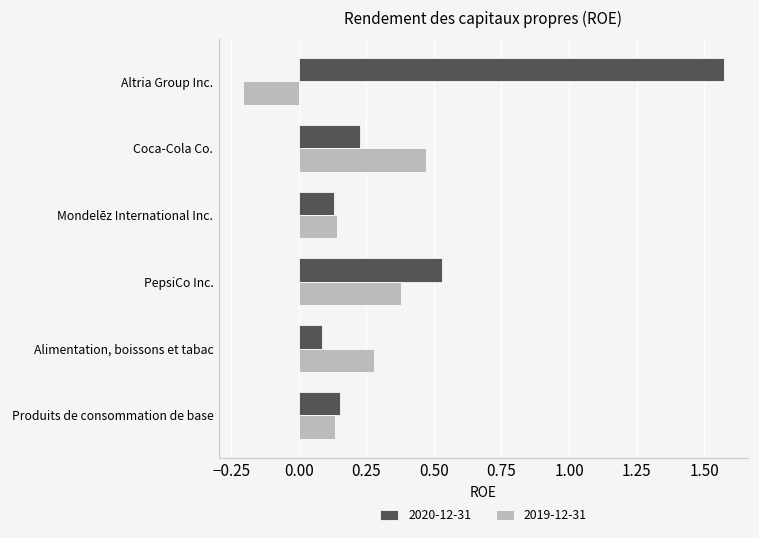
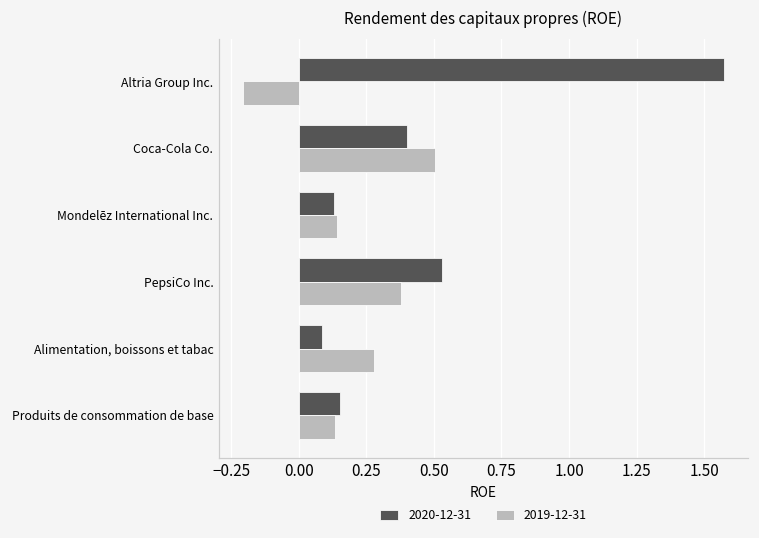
2020-12-31, Coca-Cola Co.: 0.22 -> 0.40
2019-12-31, Coca-Cola Co.: 0.47 -> 0.51
